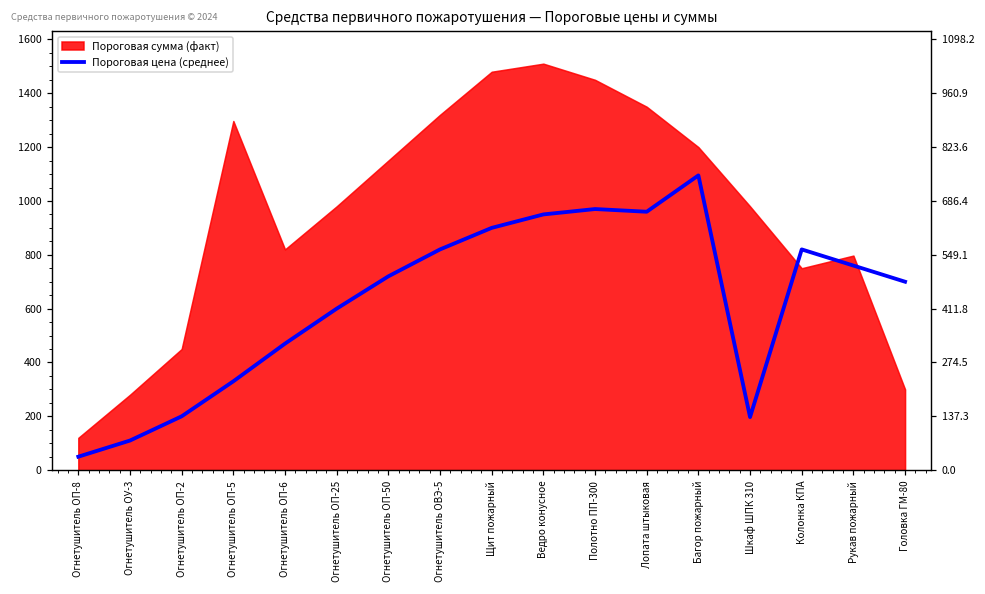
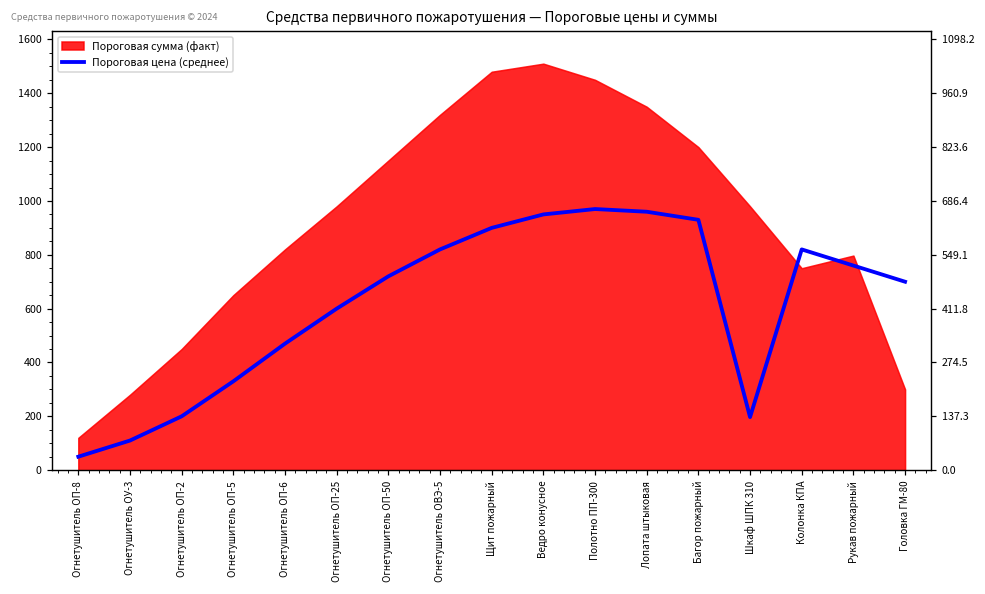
Пороговая сумма (факт), Огнетушитель ОП-5: 1300 -> 650
Пороговая цена (среднее), Багор пожарный: 1100 -> 930
